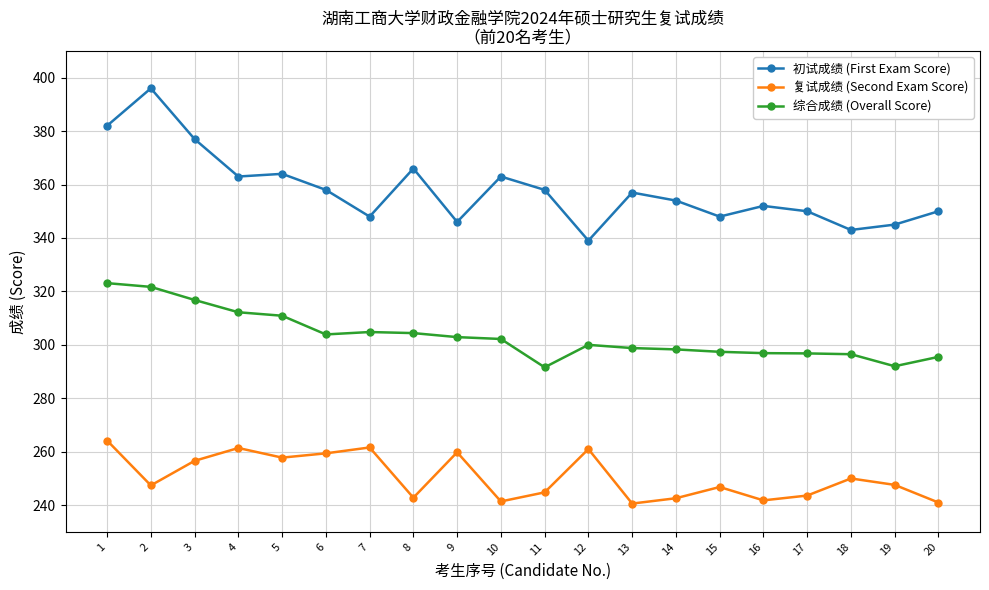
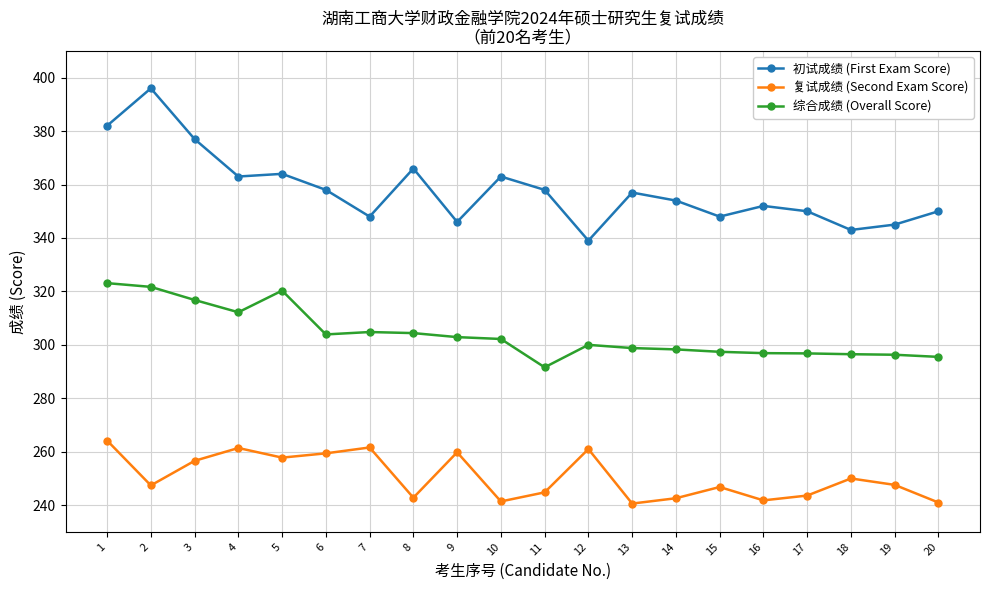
综合成绩 (Overall Score), 5: 311 -> 320
综合成绩 (Overall Score), 19: 292 -> 296
